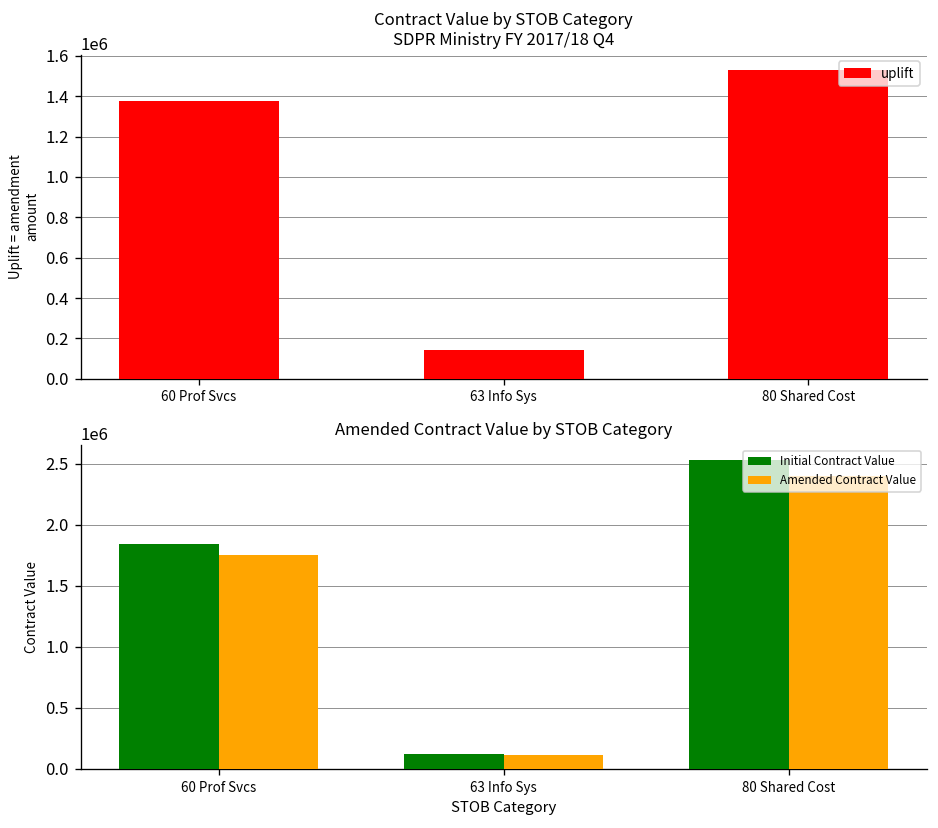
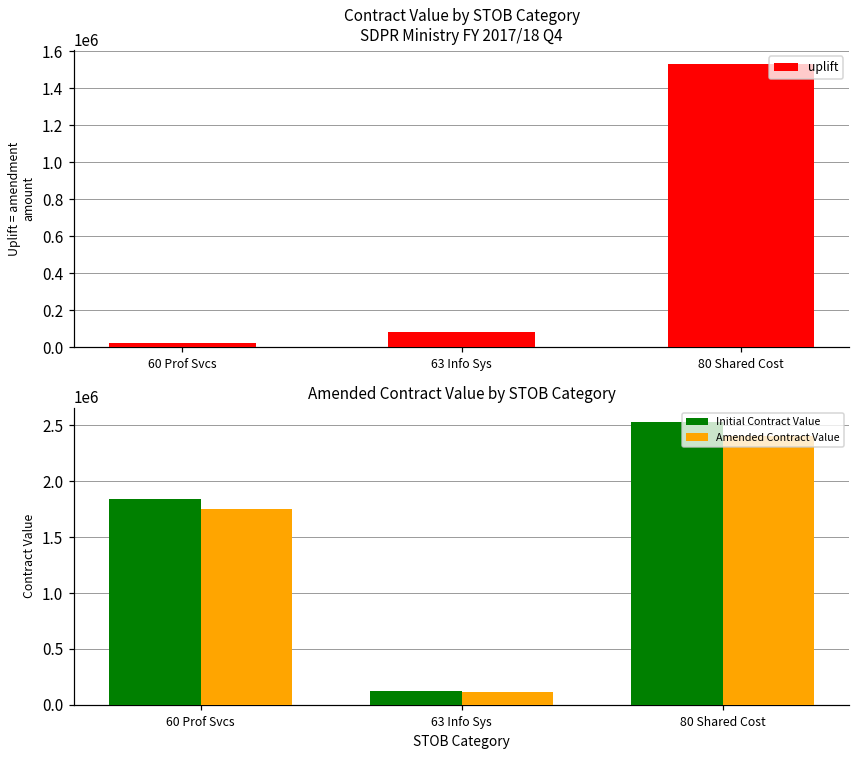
Contract Value by STOB Category SDPR Ministry FY 2017/18 Q4, 60 Prof Svcs: 1380000 -> 30000
Contract Value by STOB Category SDPR Ministry FY 2017/18 Q4, 63 Info Sys: 140000 -> 80000
